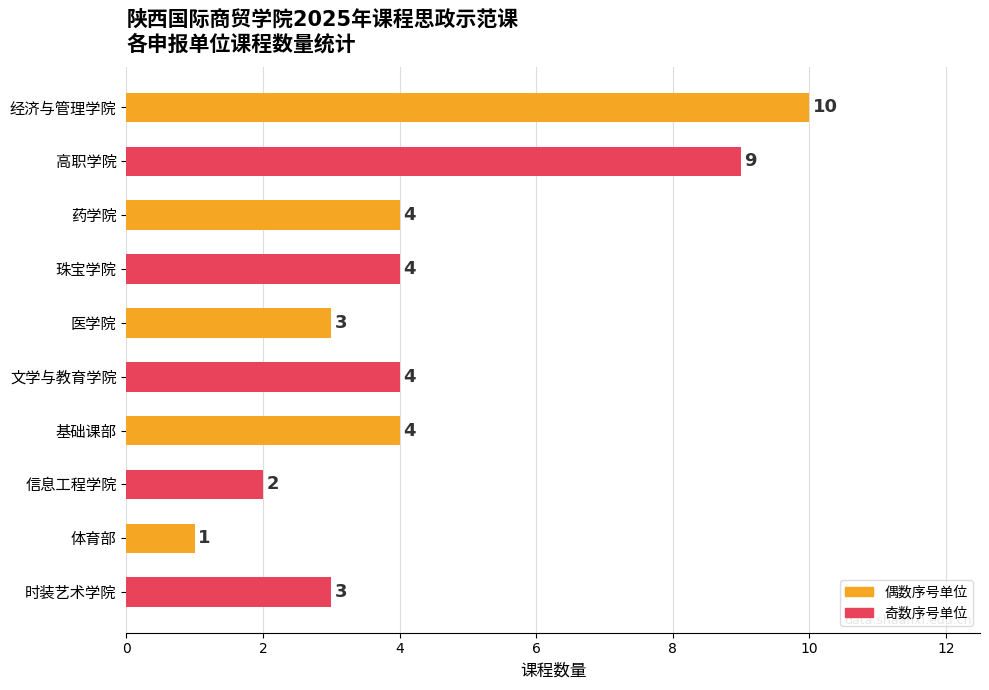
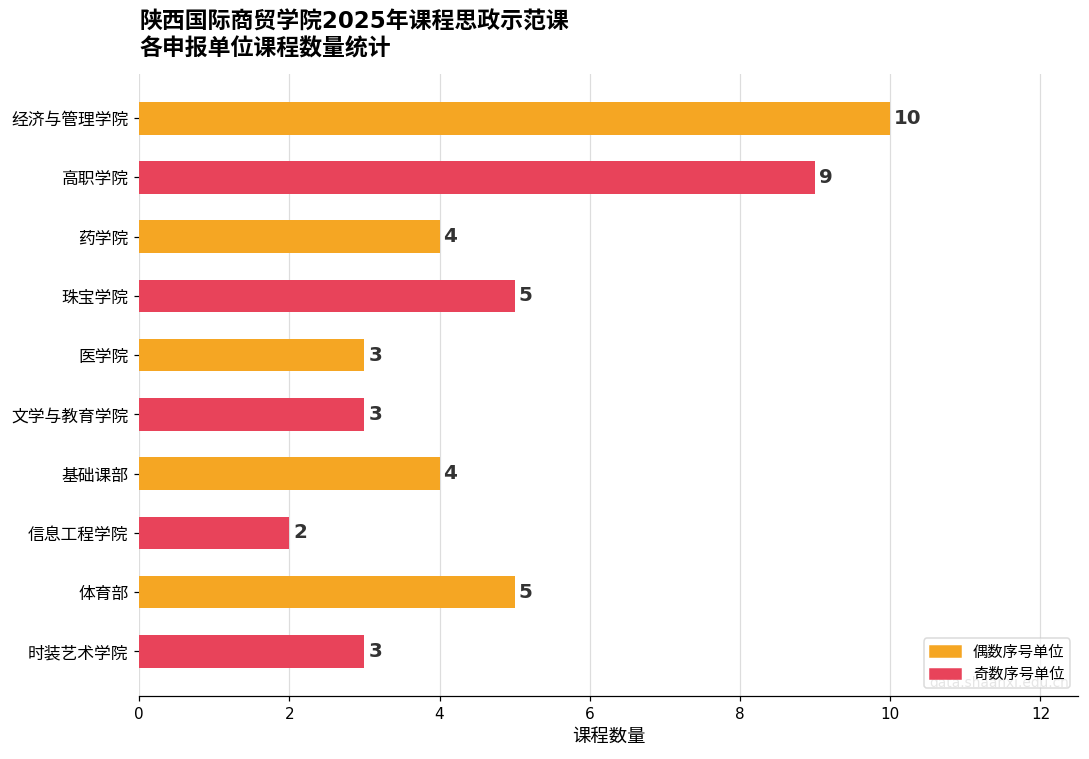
珠宝学院: 4 -> 5
文学与教育学院: 4 -> 3
体育部: 1 -> 5
